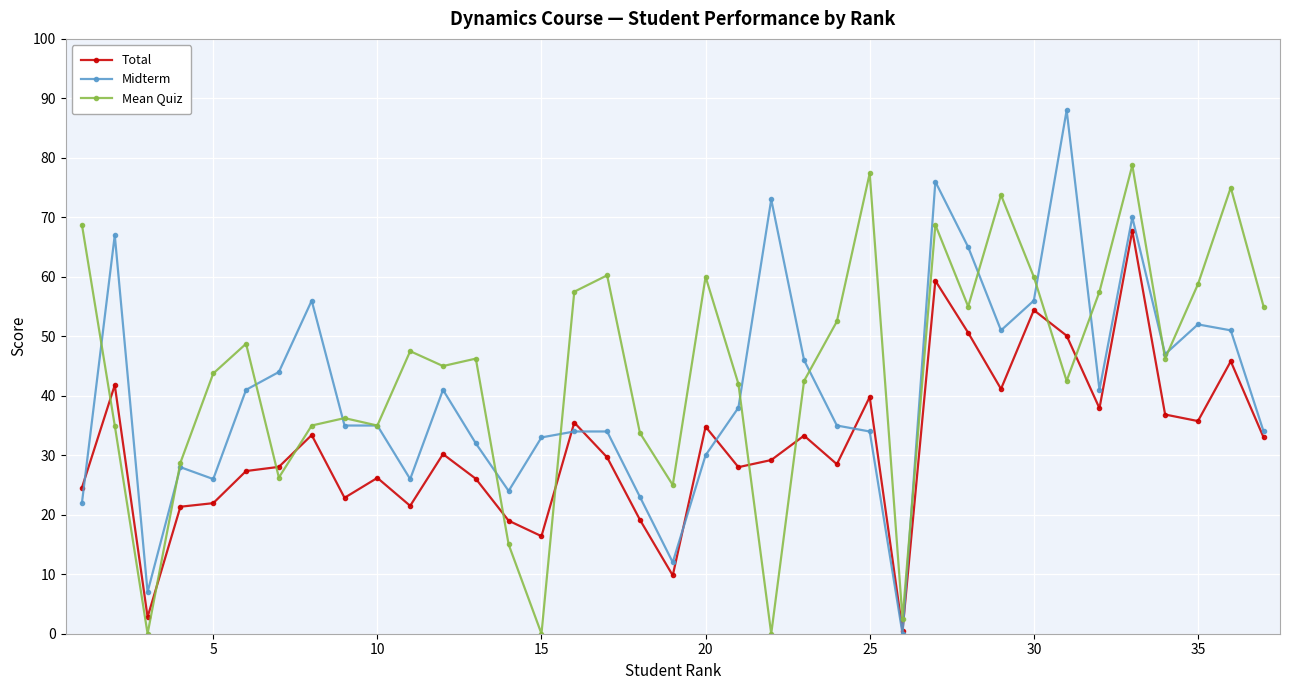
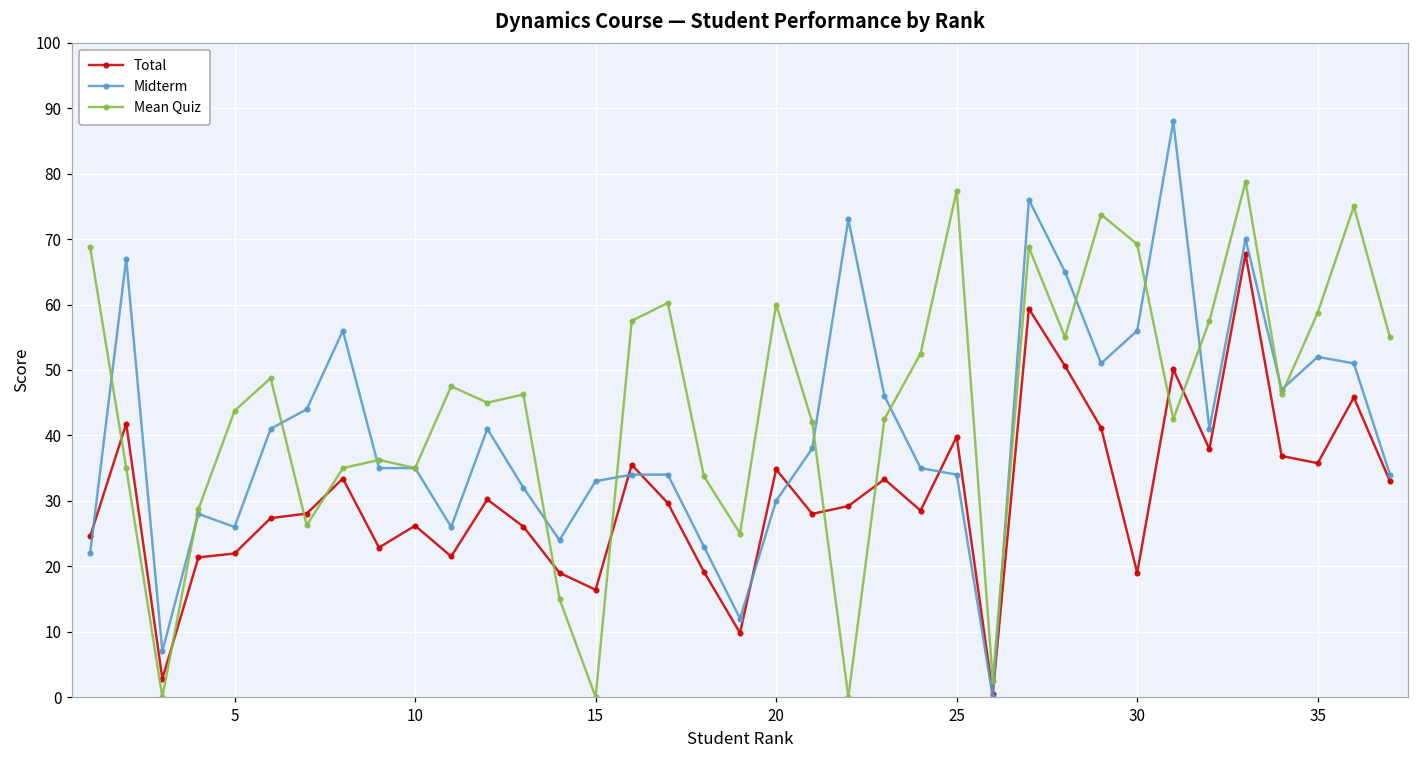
Total, 30: 54 -> 19
Mean Quiz, 30: 60 -> 69
